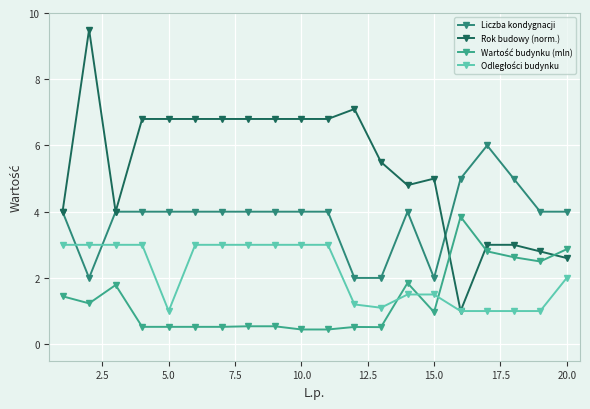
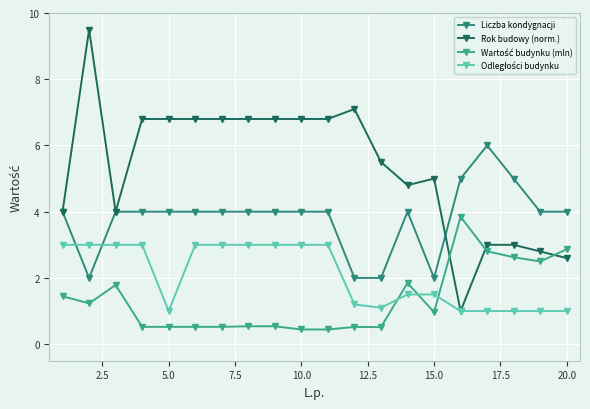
Odległości budynku, 20.0: 2 -> 1
